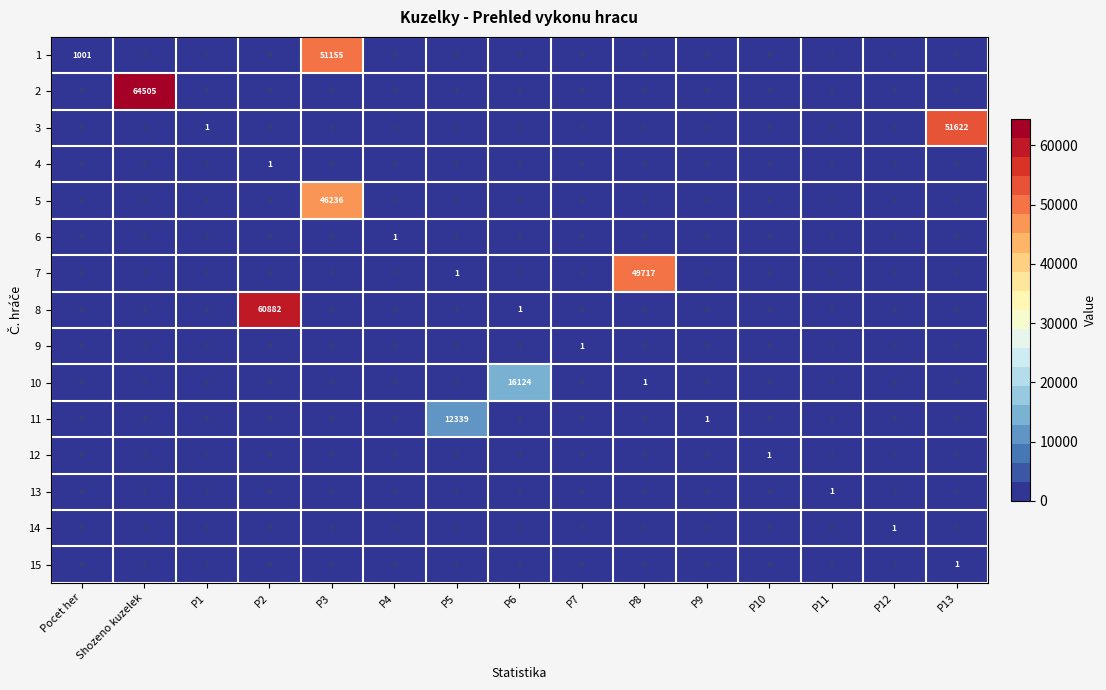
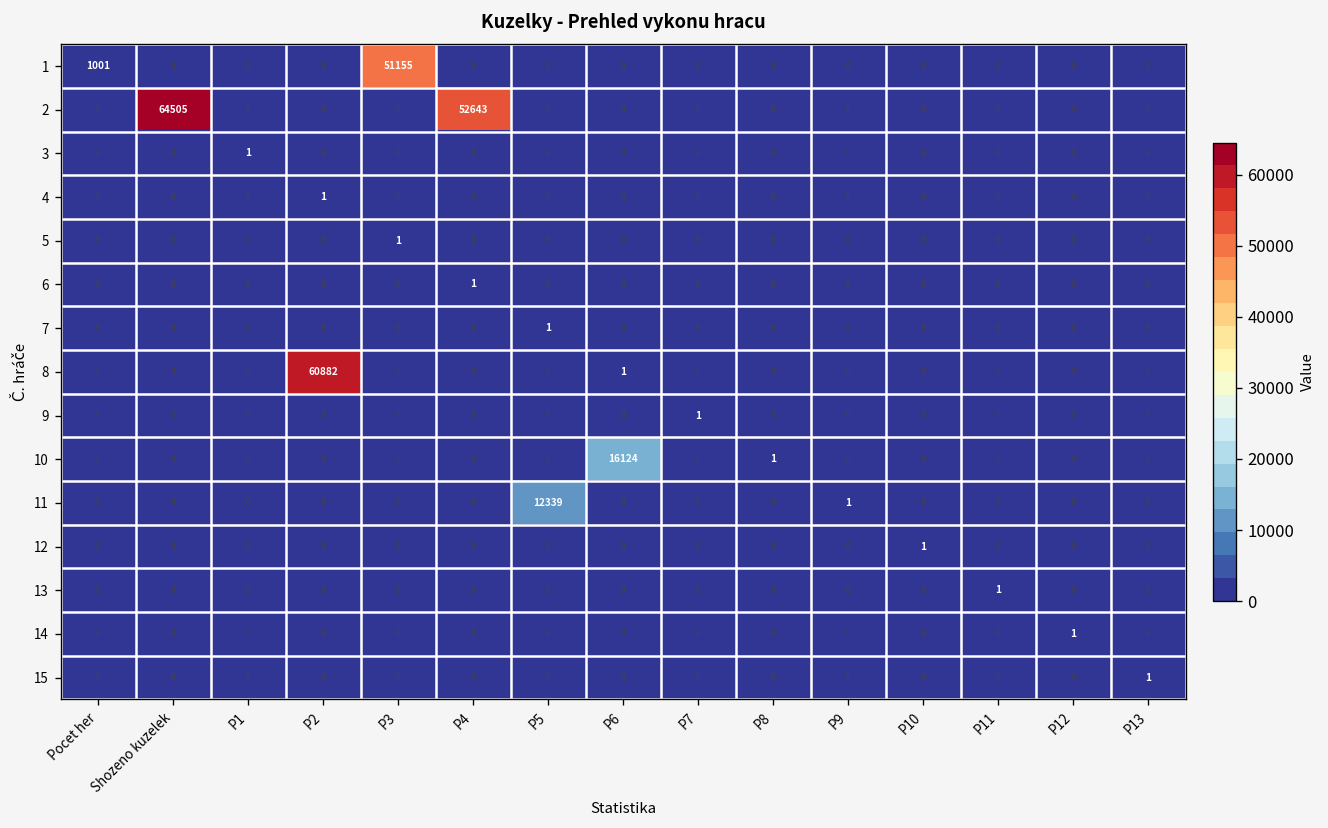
2, P4: 0 -> 52643
3, P13: 51622 -> 0
5, P3: 46236 -> 1
7, P8: 49717 -> 0
